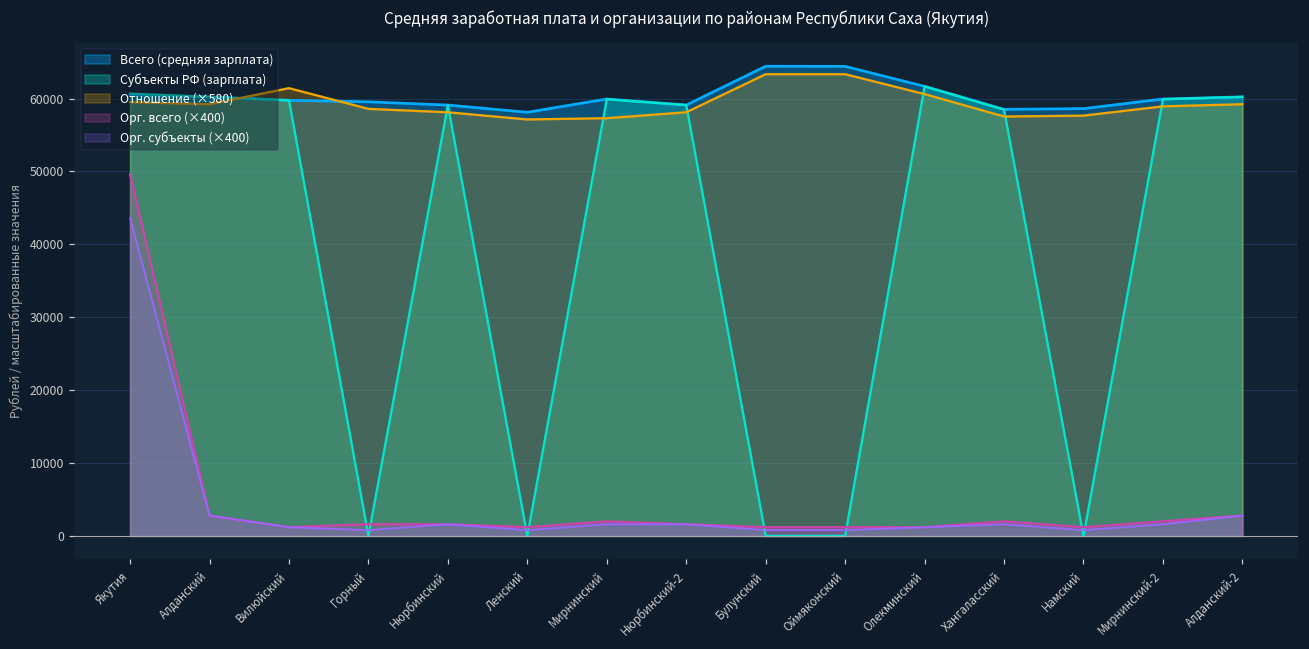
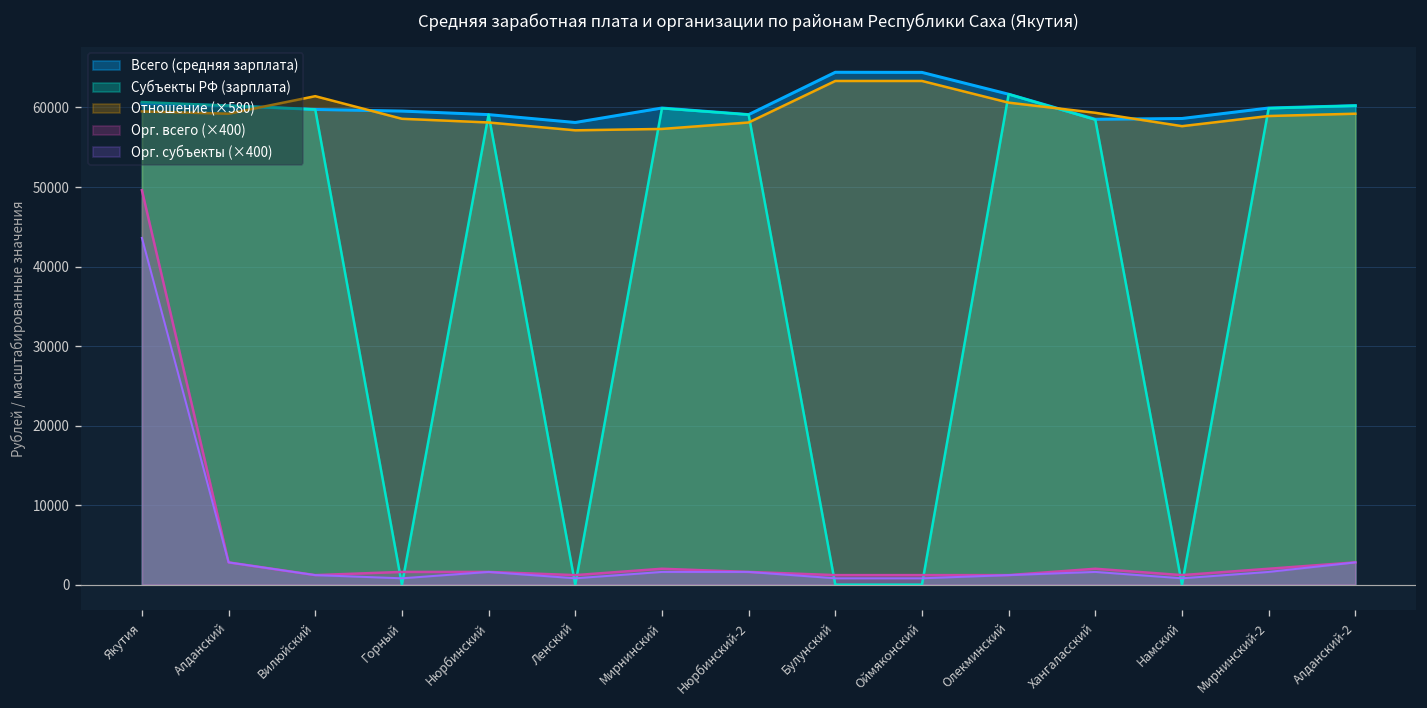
Отношение (×580), Хангаласский: 58000 -> 59000
